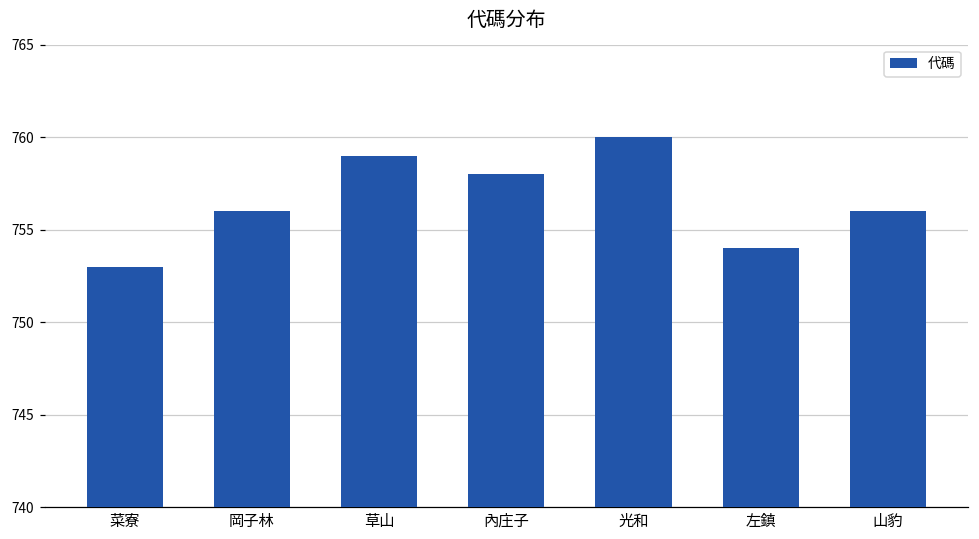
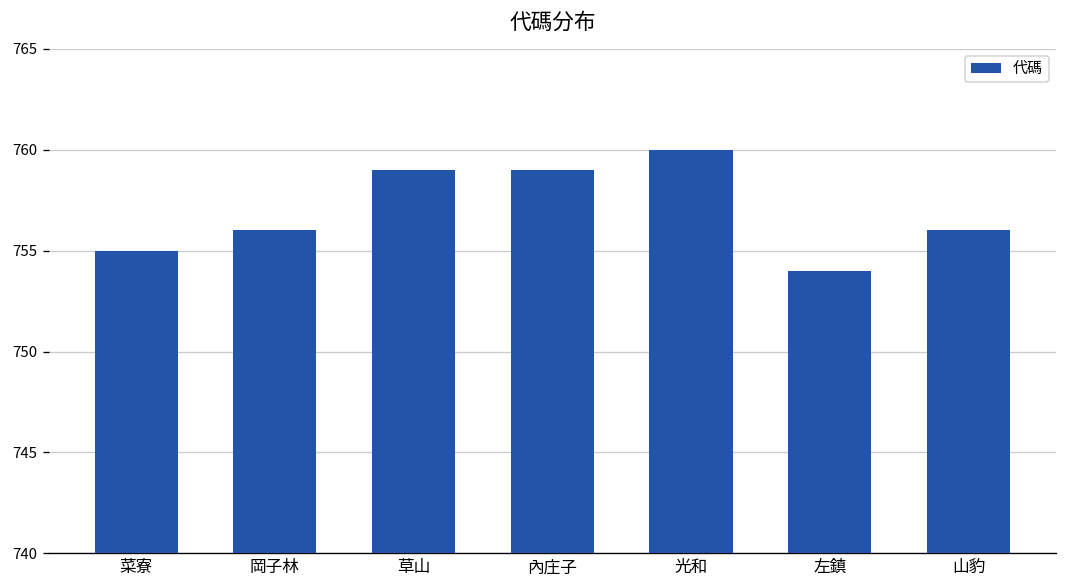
菜寮: 753 -> 755
內庄子: 758 -> 759
